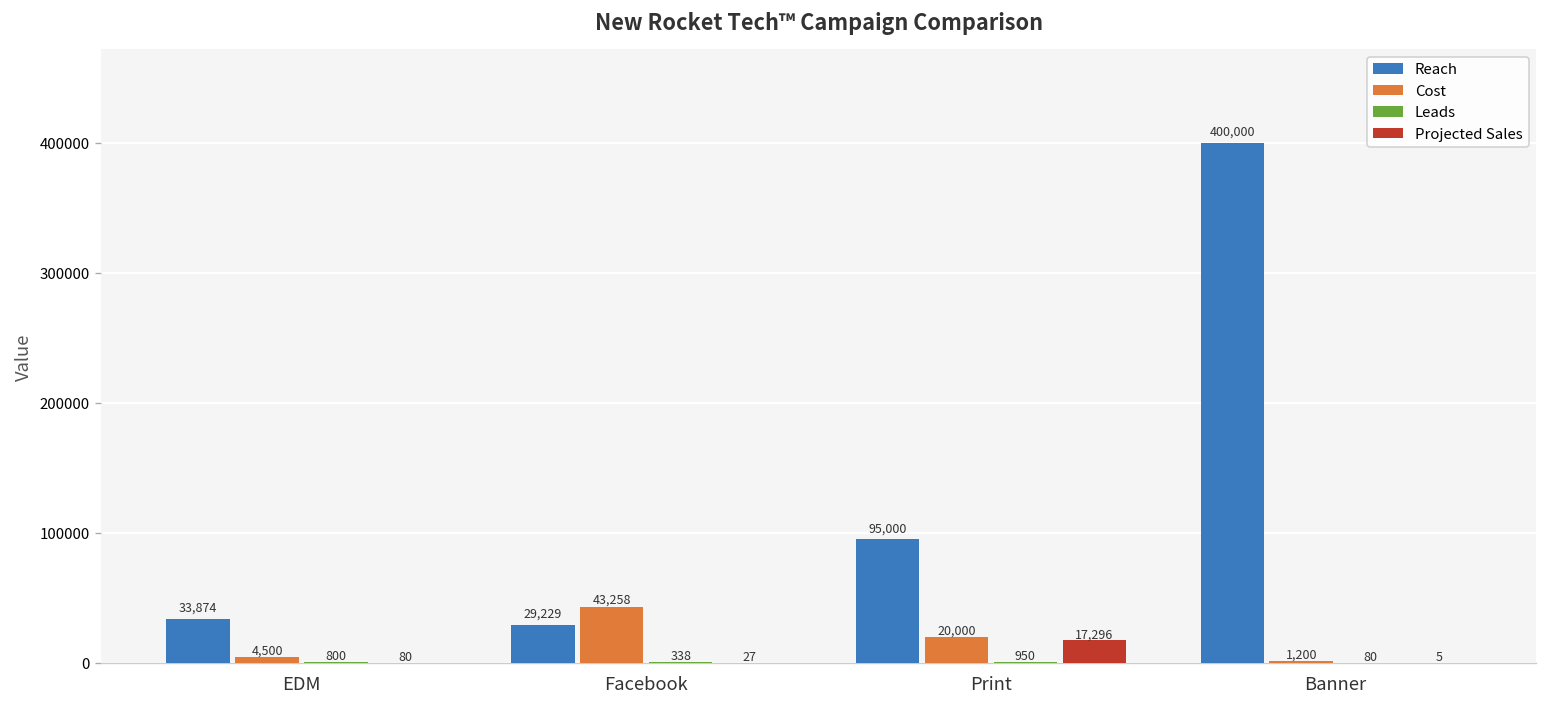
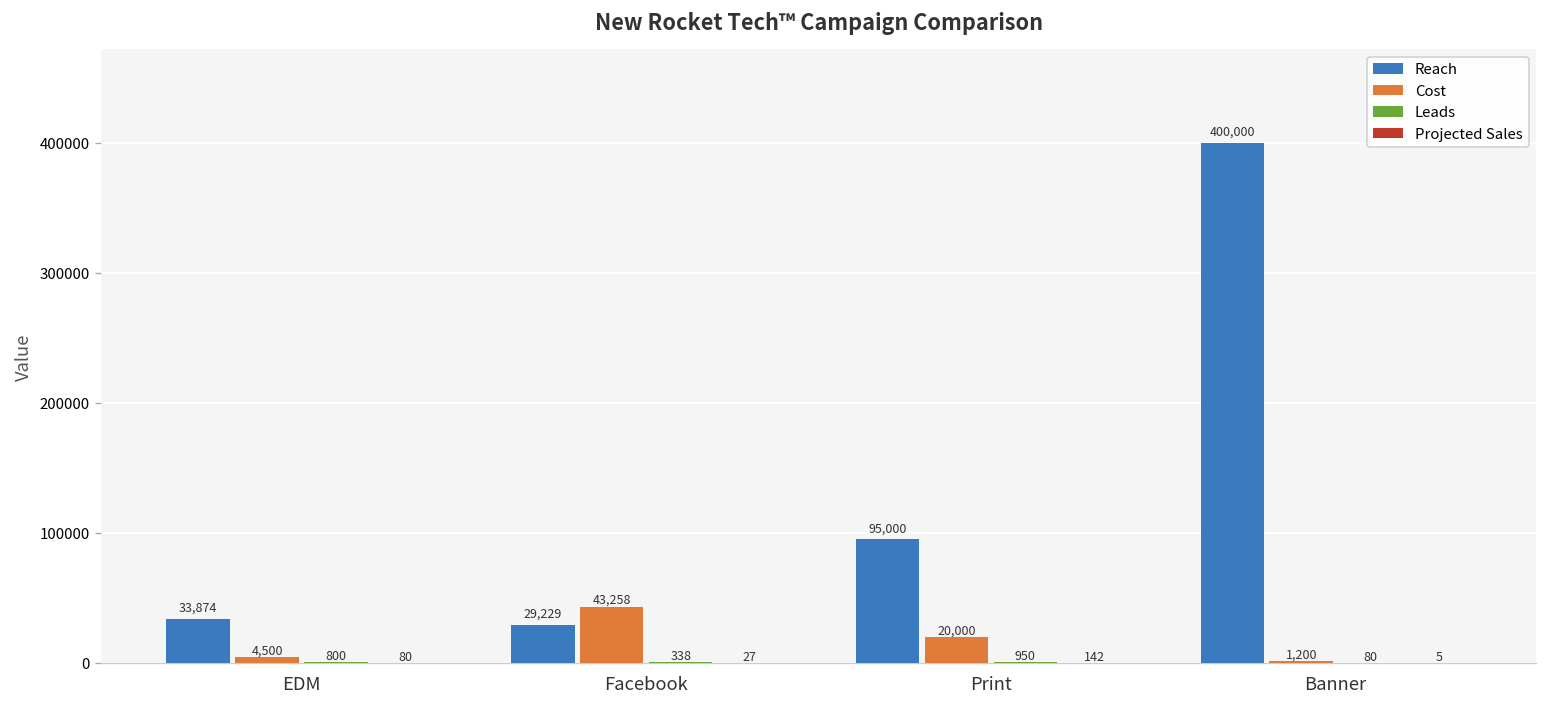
Projected Sales, Print: 17,296 -> 142
